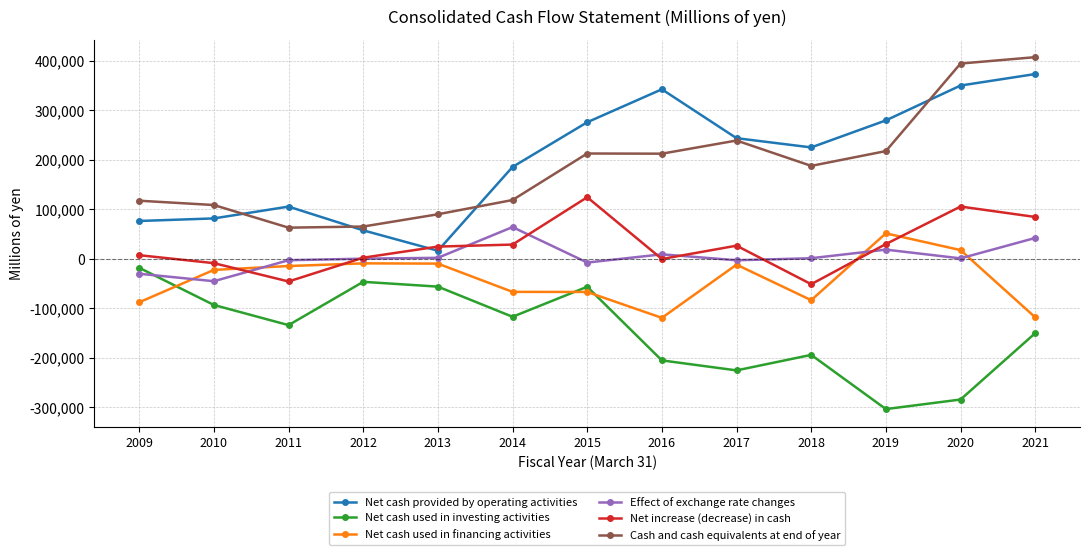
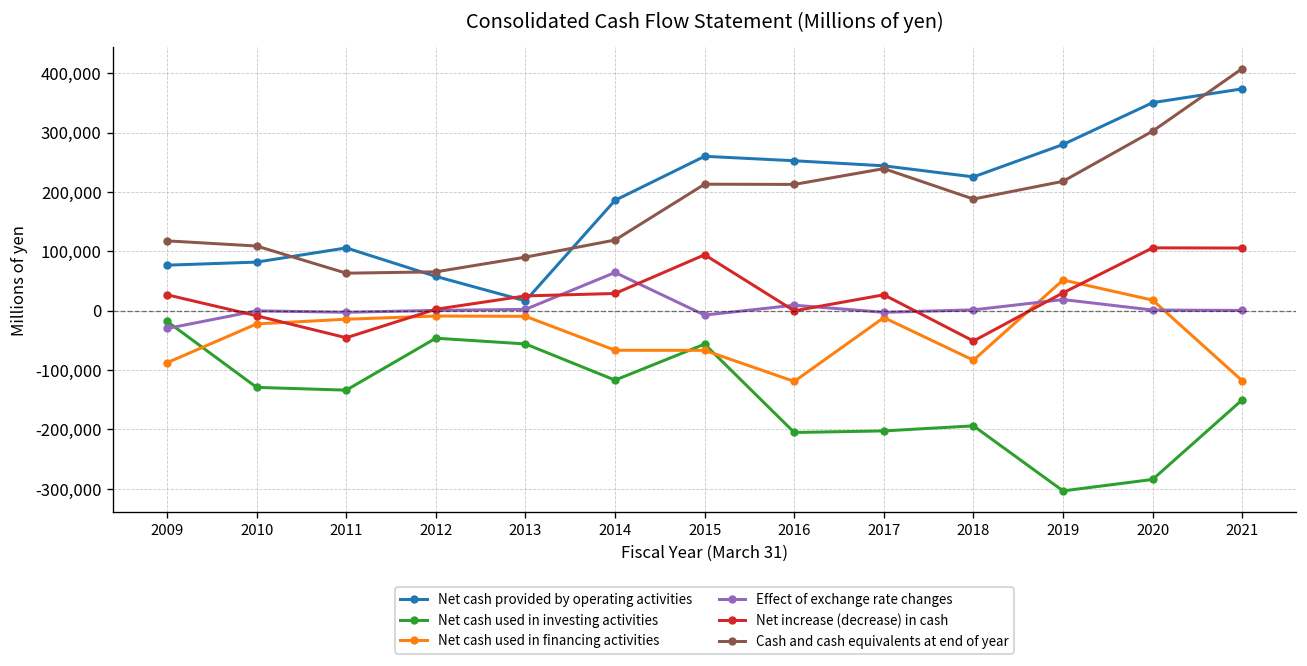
Net increase (decrease) in cash, 2009: 10,000 -> 30,000
Net cash used in investing activities, 2010: -90,000 -> -130,000
Effect of exchange rate changes, 2010: -50,000 -> 0
Net cash provided by operating activities, 2015: 280,000 -> 260,000
Net increase (decrease) in cash, 2015: 120,000 -> 90,000
Net cash provided by operating activities, 2016: 340,000 -> 250,000
Net cash used in investing activities, 2017: -230,000 -> -200,000
Cash and cash equivalents at end of year, 2020: 390,000 -> 300,000
Effect of exchange rate changes, 2021: 40,000 -> 0
Net increase (decrease) in cash, 2021: 80,000 -> 110,000
